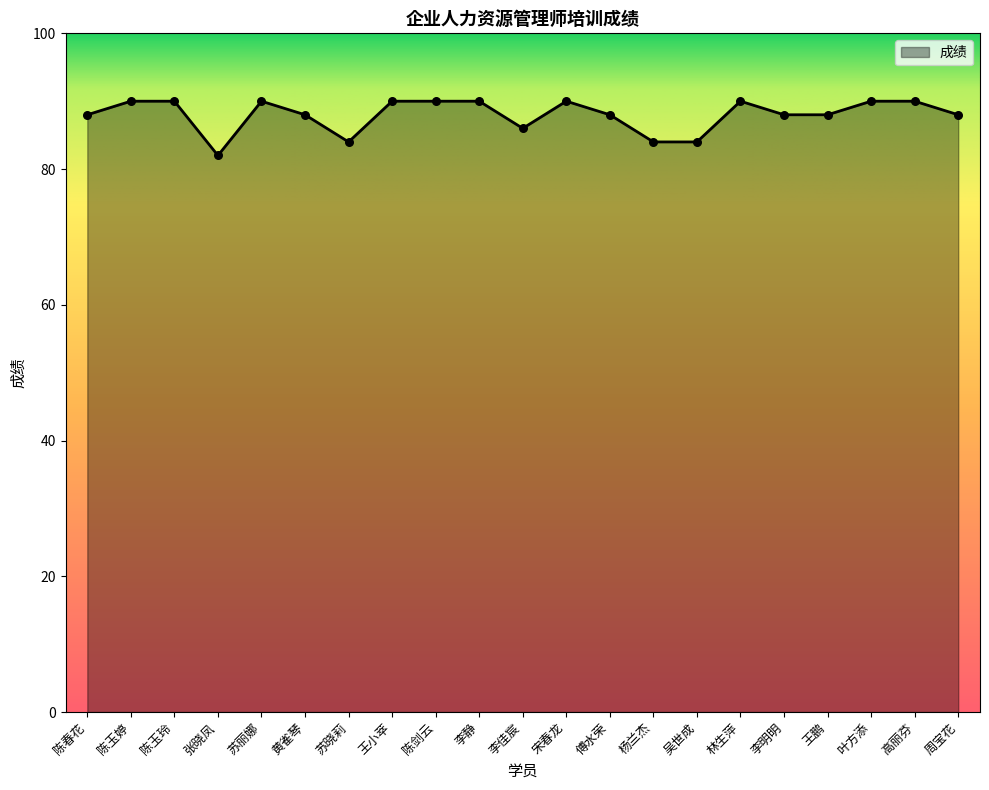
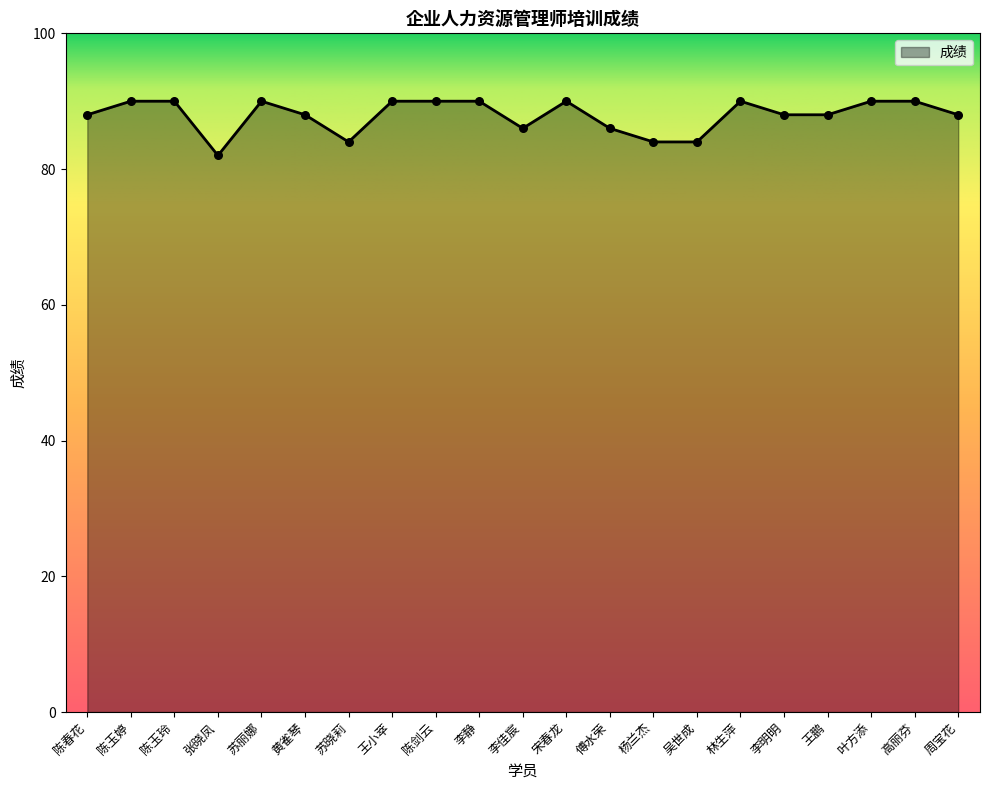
傅水荣: 88 -> 86
